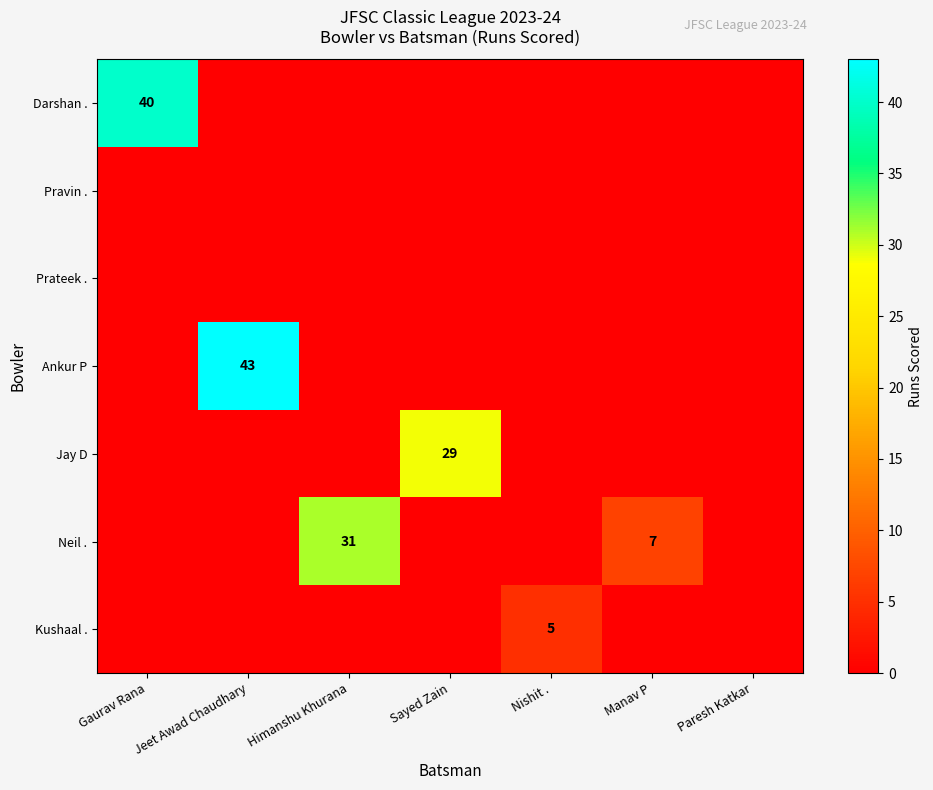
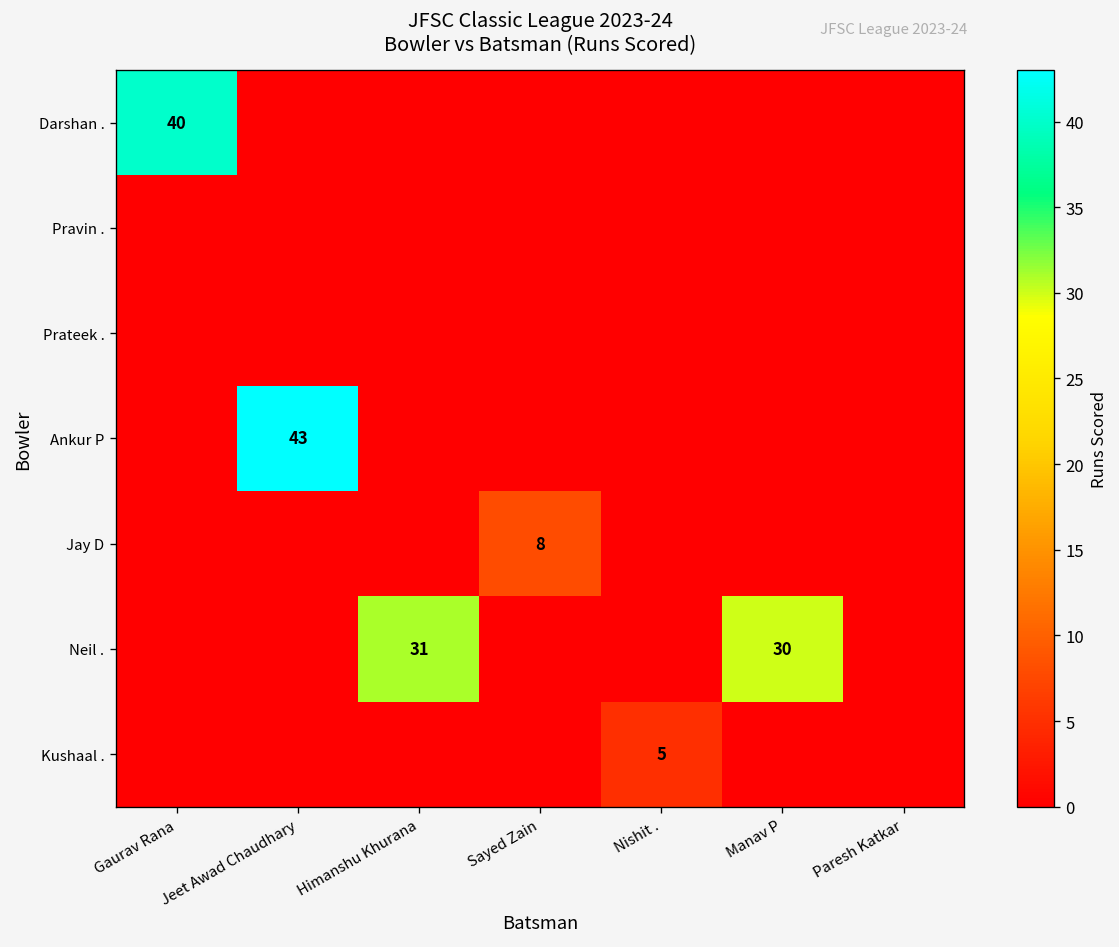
Jay D, Sayed Zain: 29 -> 8
Neil ., Manav P: 7 -> 30
